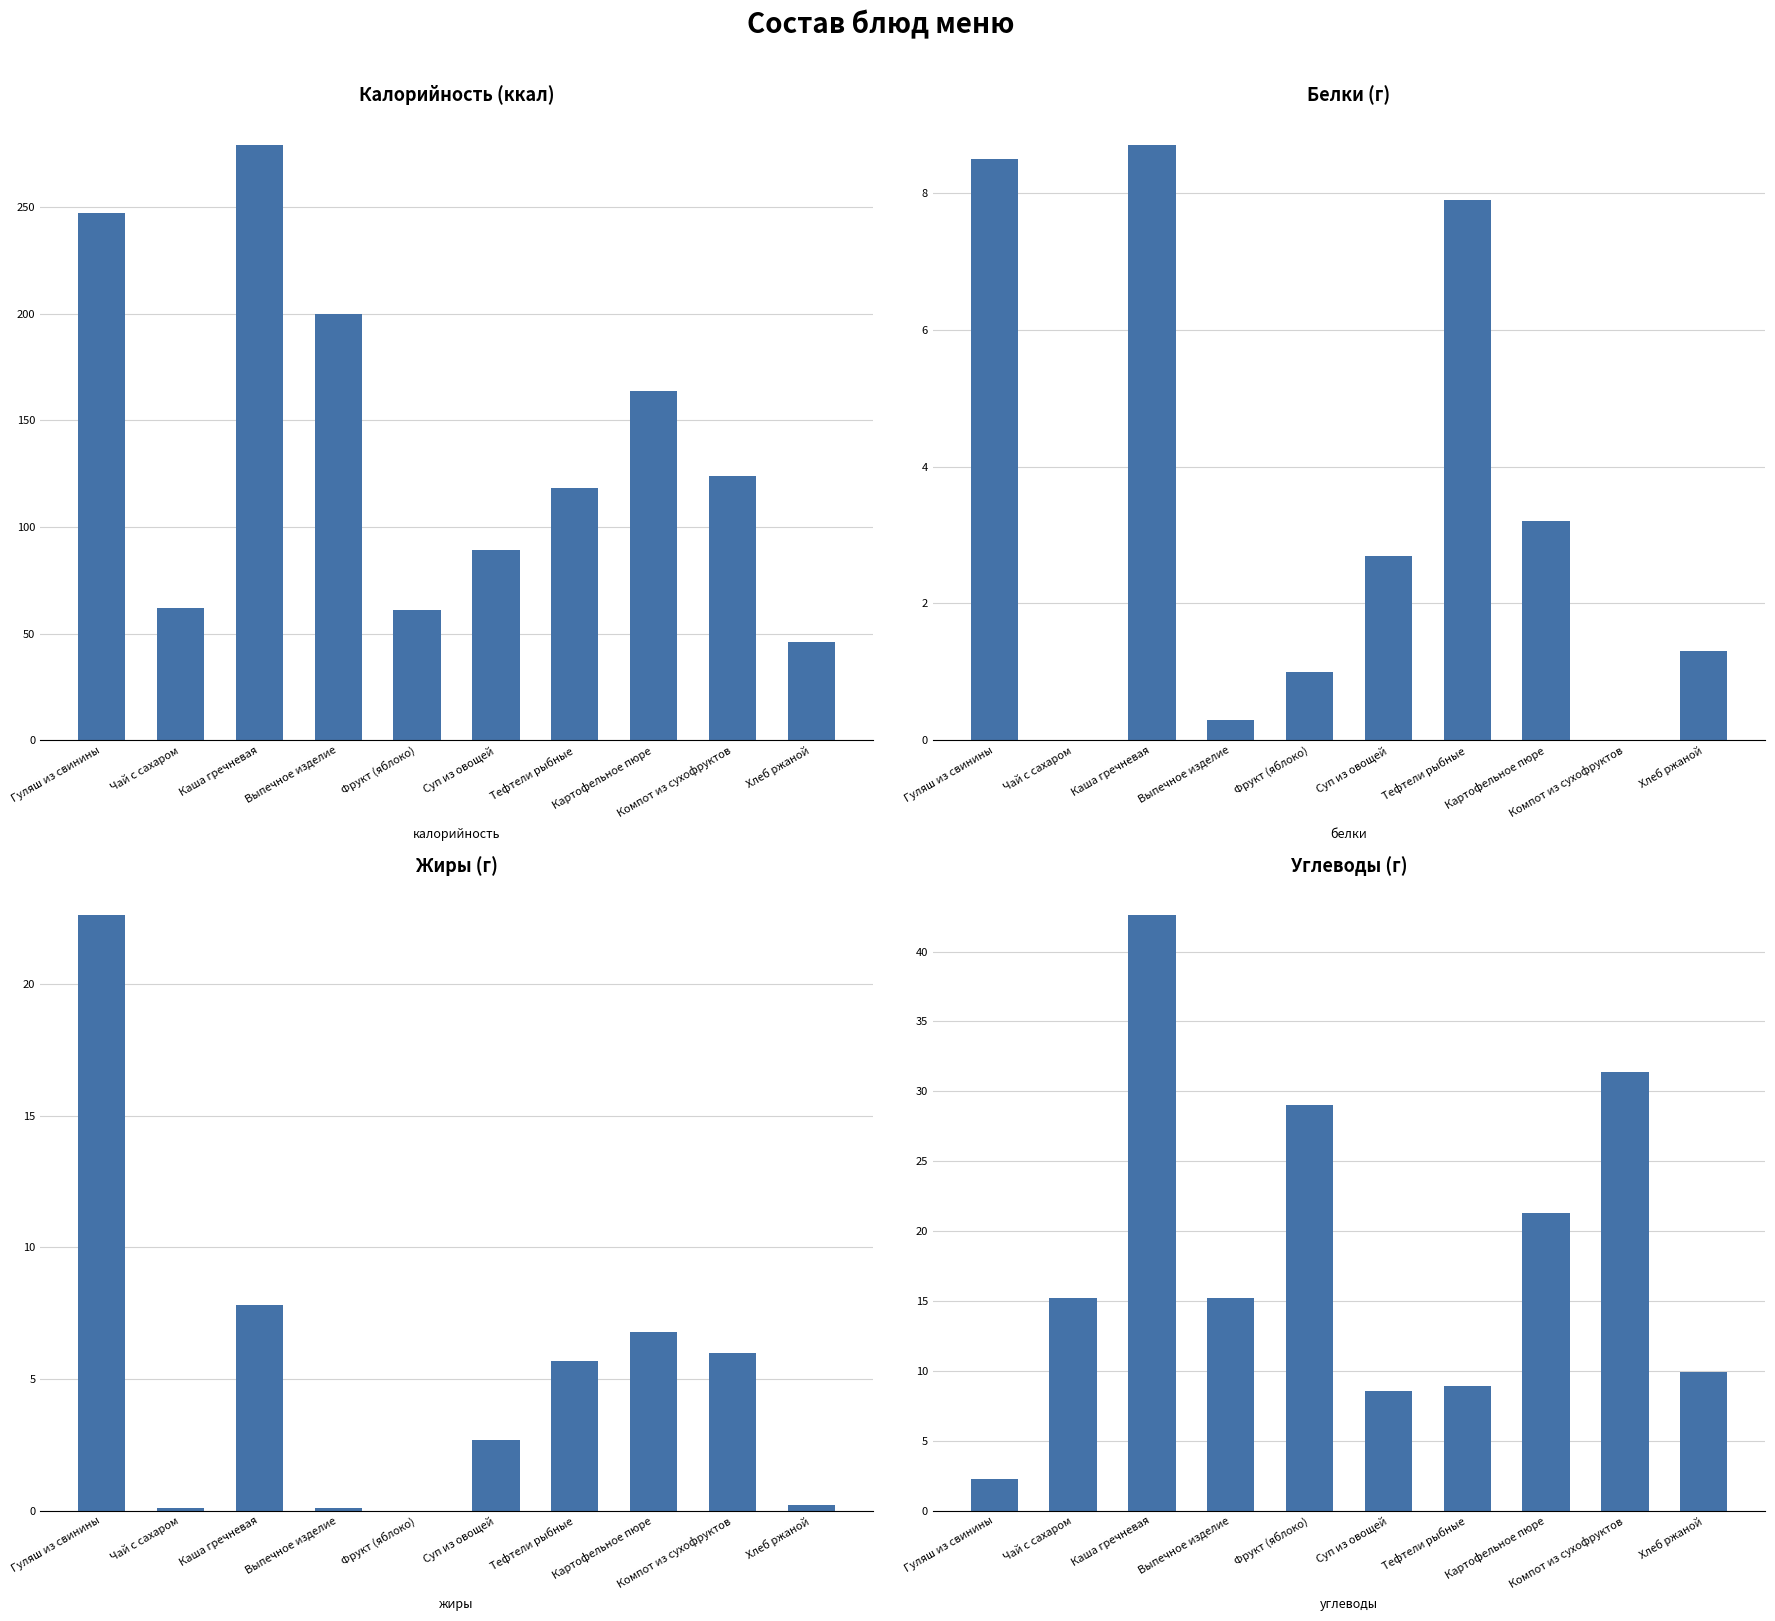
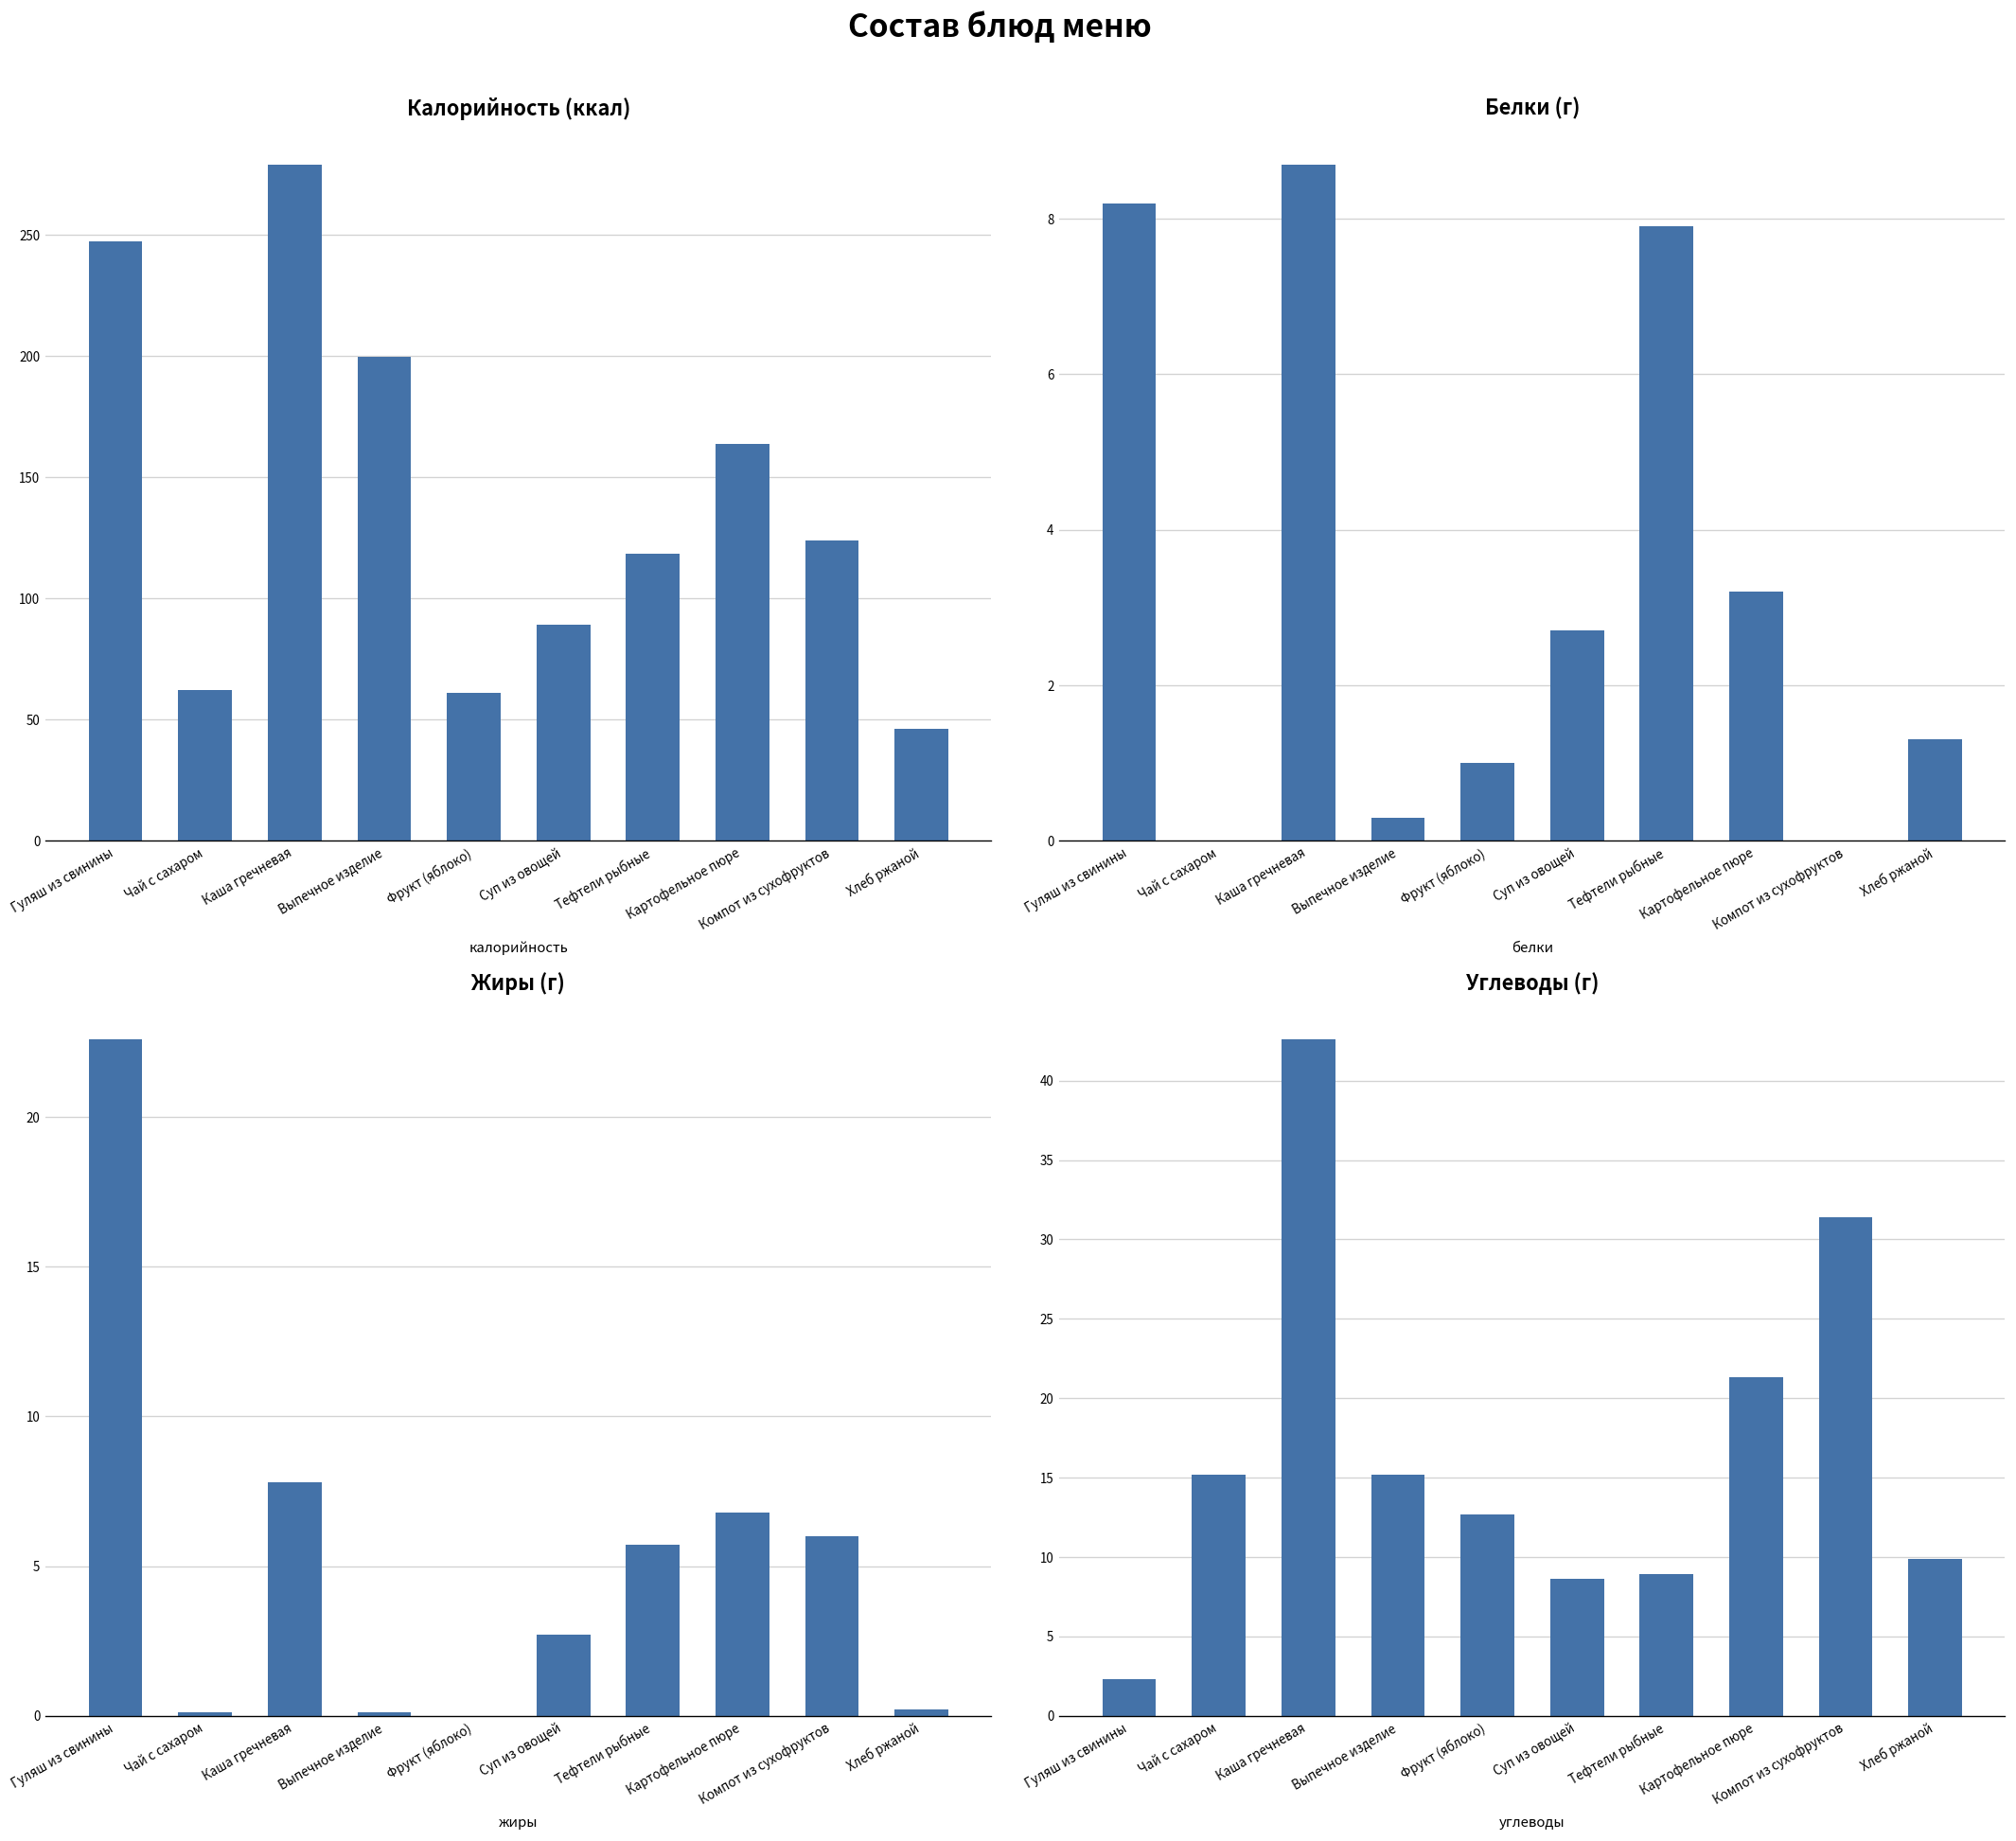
Белки (г), Гуляш из свинины: 8.5 -> 8.2
Углеводы (г), Фрукт (яблоко): 29.0 -> 12.7
